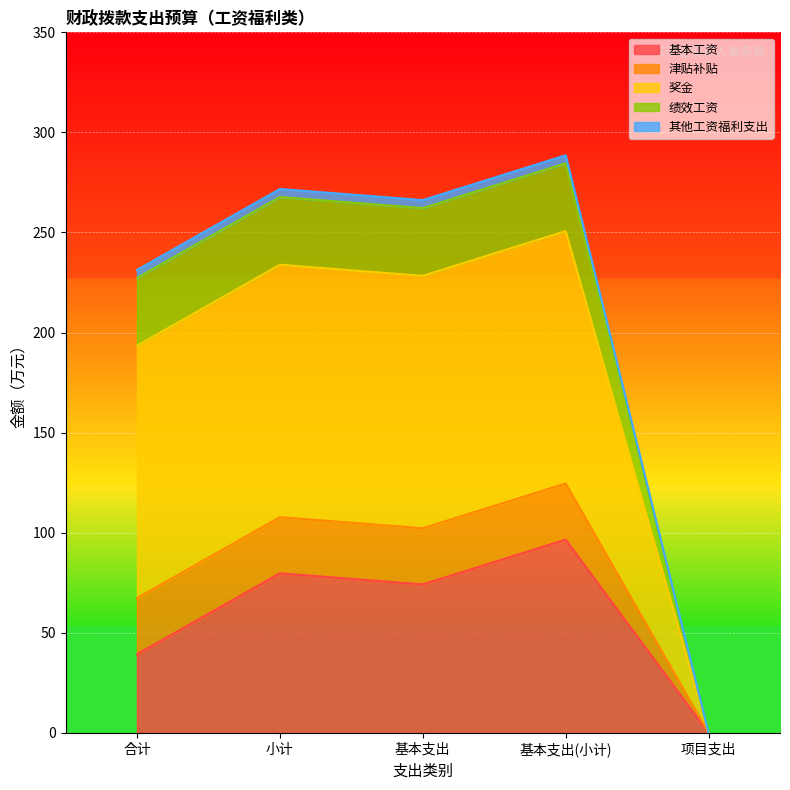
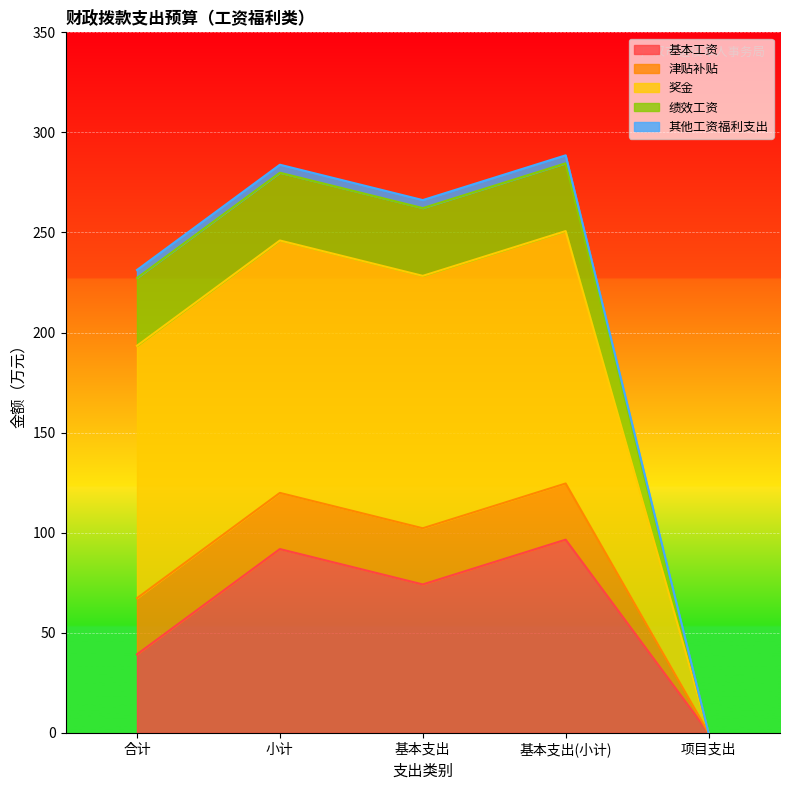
基本工资, 小计: 80 -> 92
